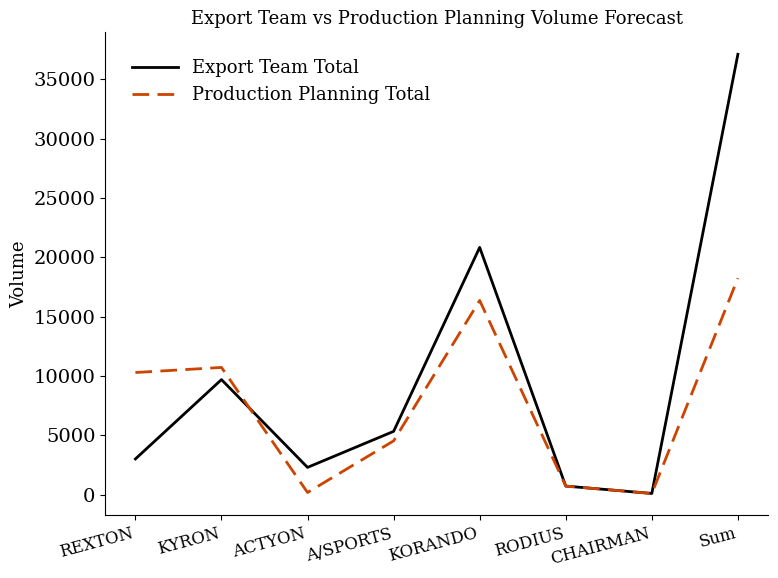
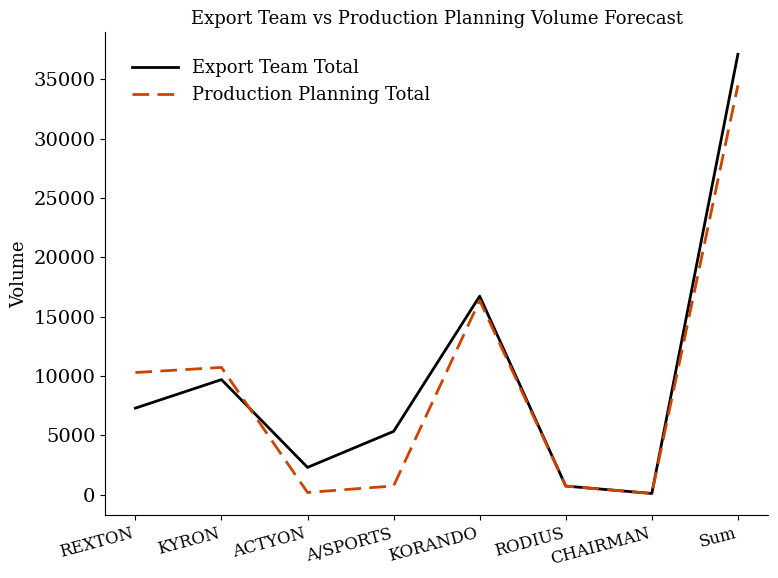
Export Team Total, REXTON: 3000 -> 7300
Production Planning Total, A/SPORTS: 4500 -> 700
Export Team Total, KORANDO: 20800 -> 16700
Production Planning Total, Sum: 18200 -> 34500
